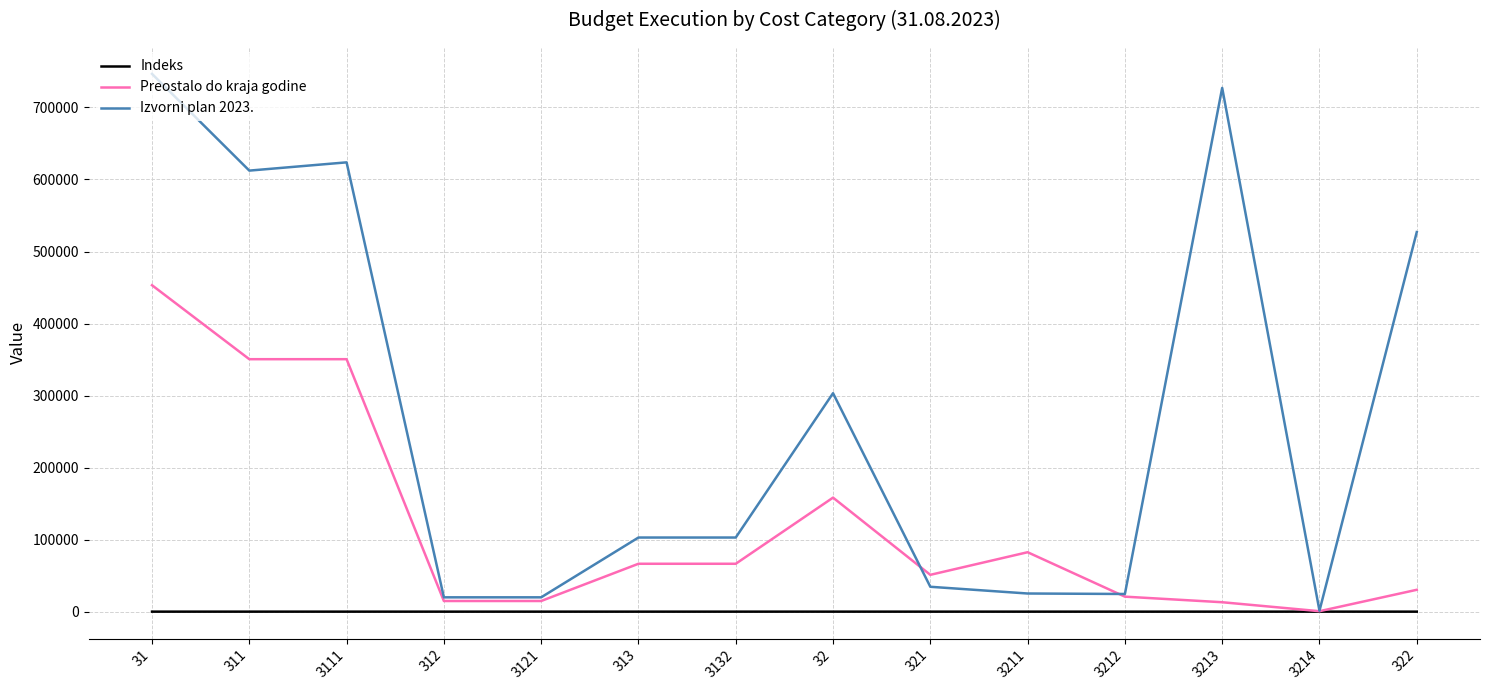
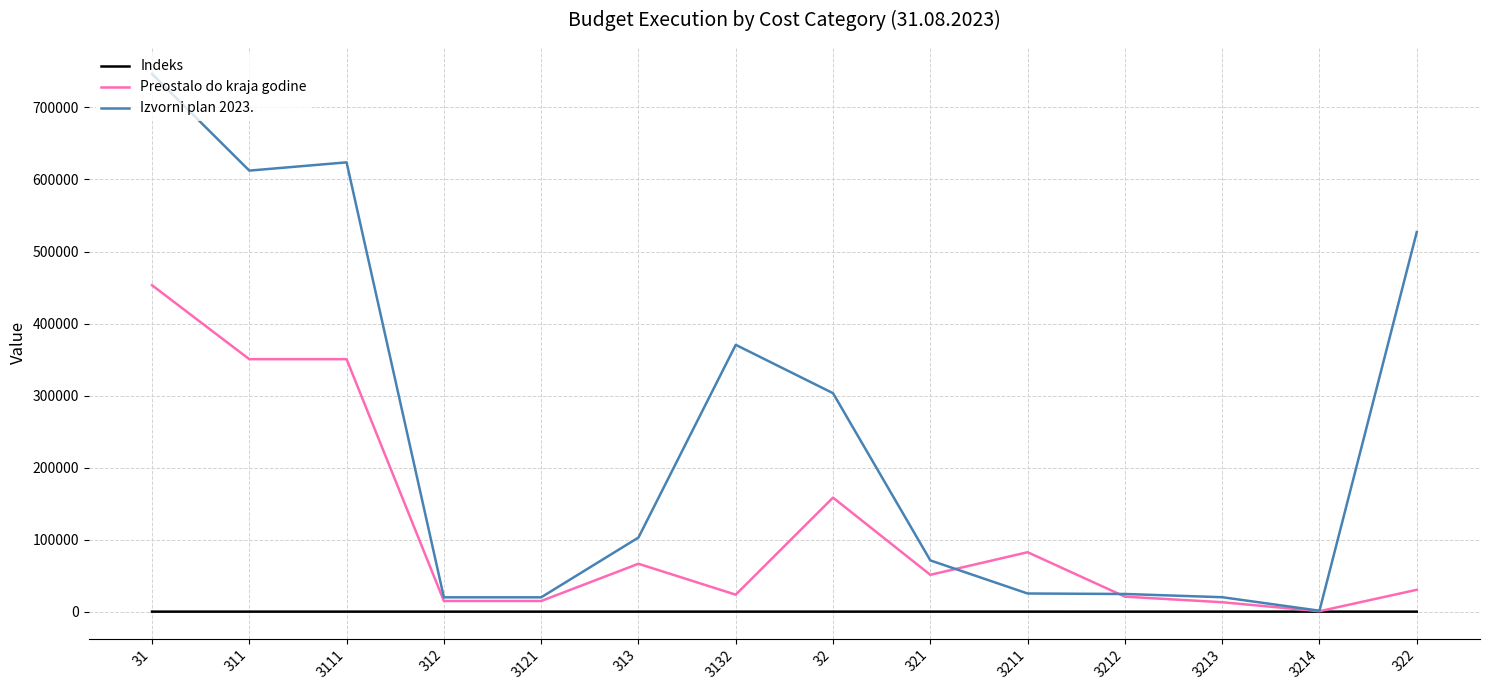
Preostalo do kraja godine, 3132: 70000 -> 20000
Izvorni plan 2023., 3132: 100000 -> 370000
Izvorni plan 2023., 321: 30000 -> 70000
Izvorni plan 2023., 3213: 730000 -> 20000
